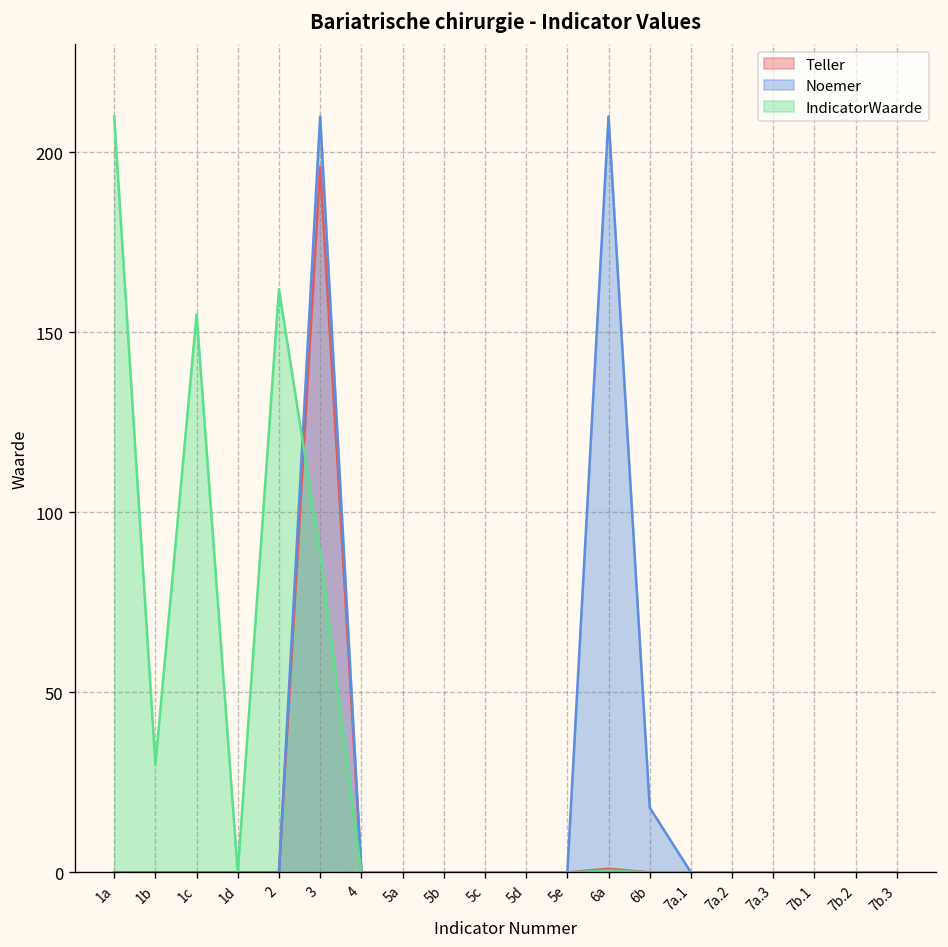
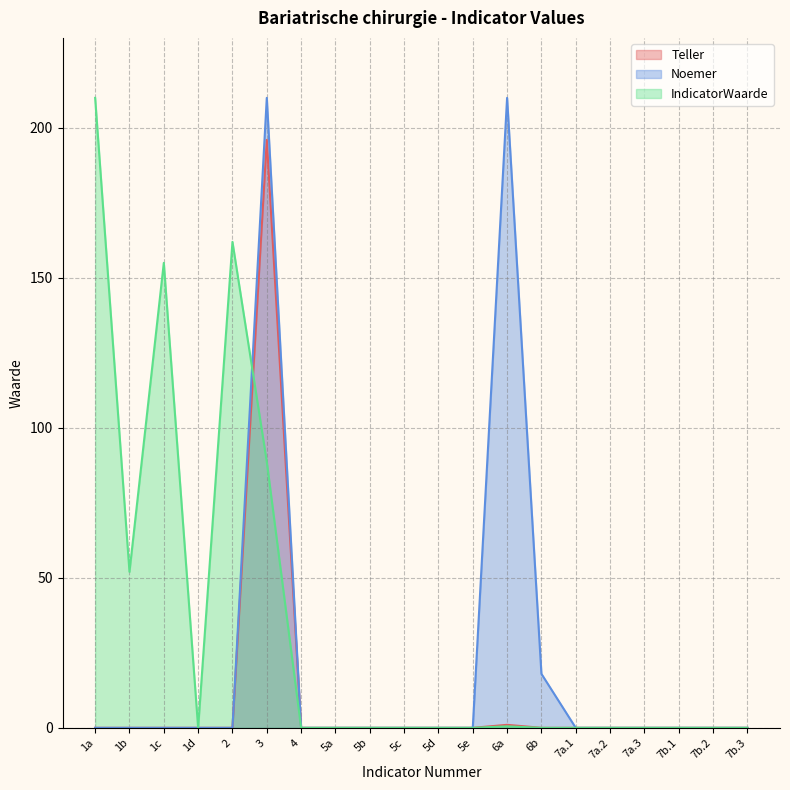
IndicatorWaarde, 1b: 30 -> 52
